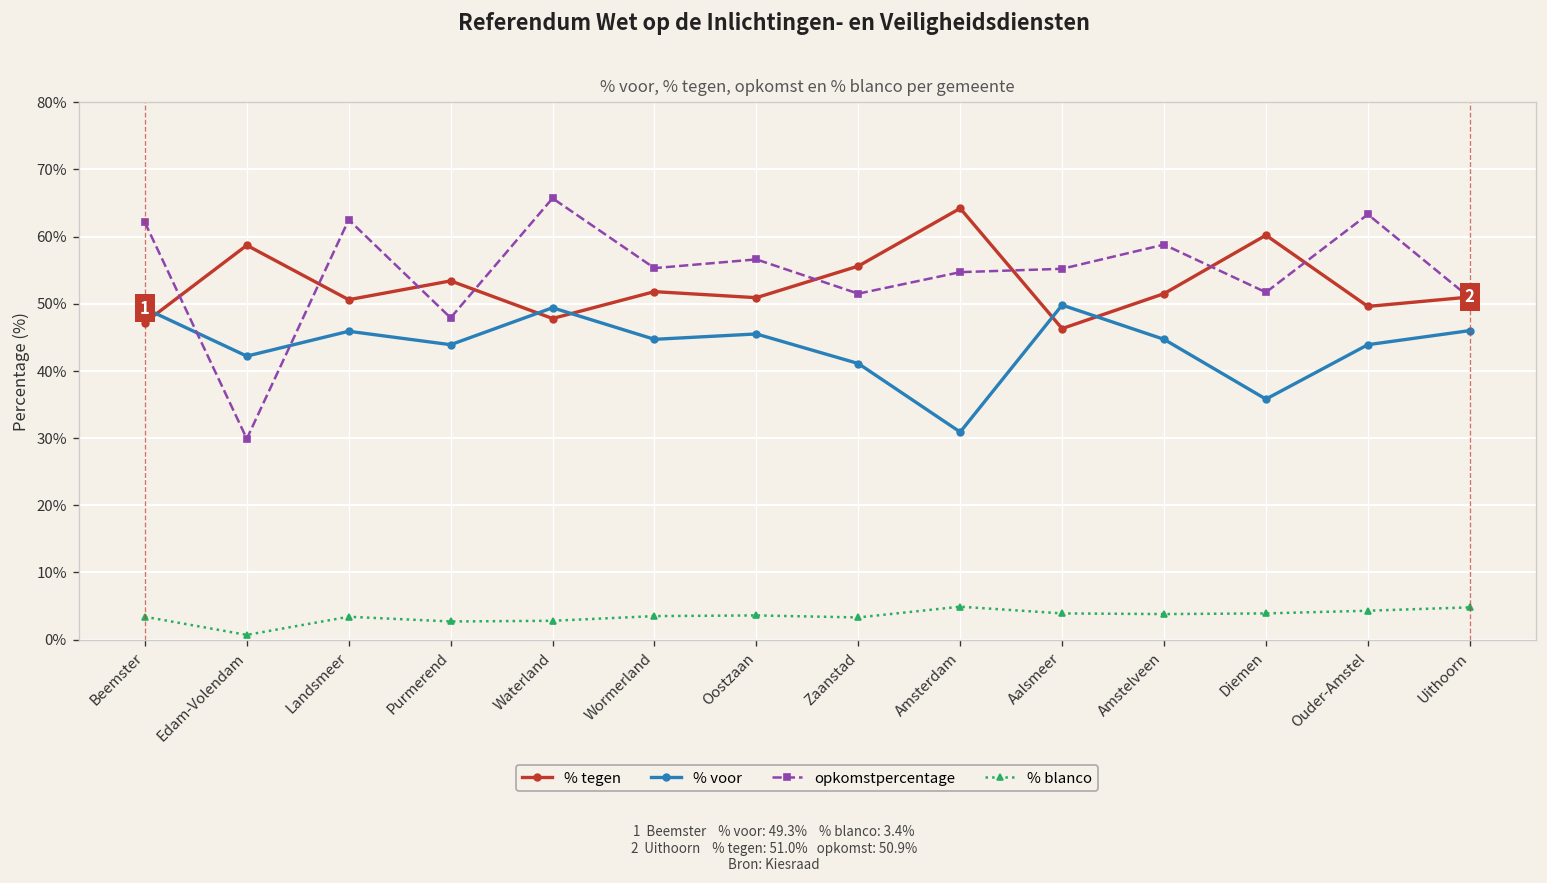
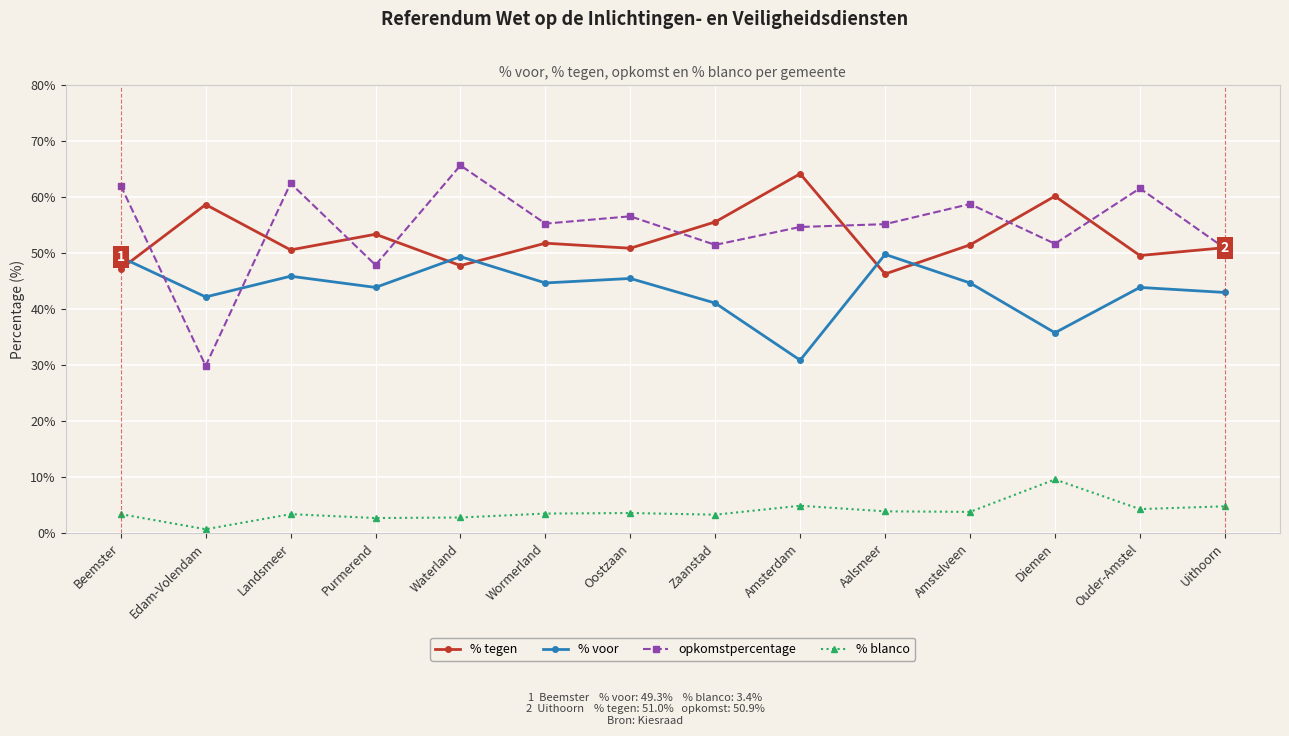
% blanco, Diemen: 4% -> 10%
opkomstpercentage, Ouder-Amstel: 63% -> 62%
% voor, Uithoorn: 46% -> 43%
